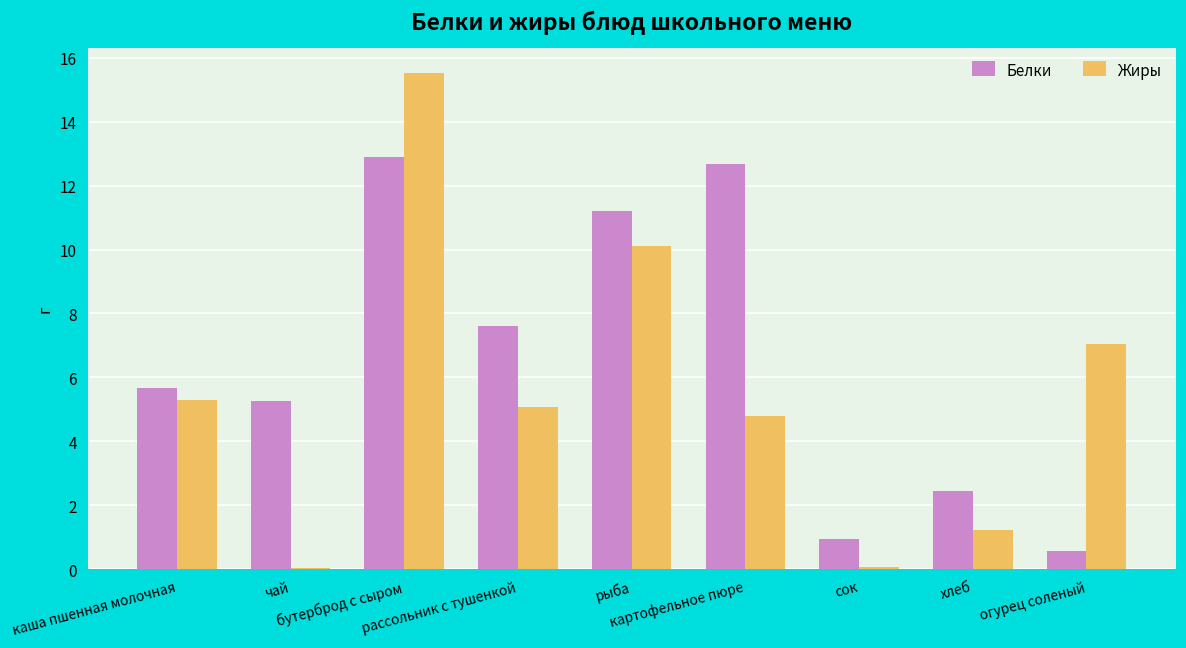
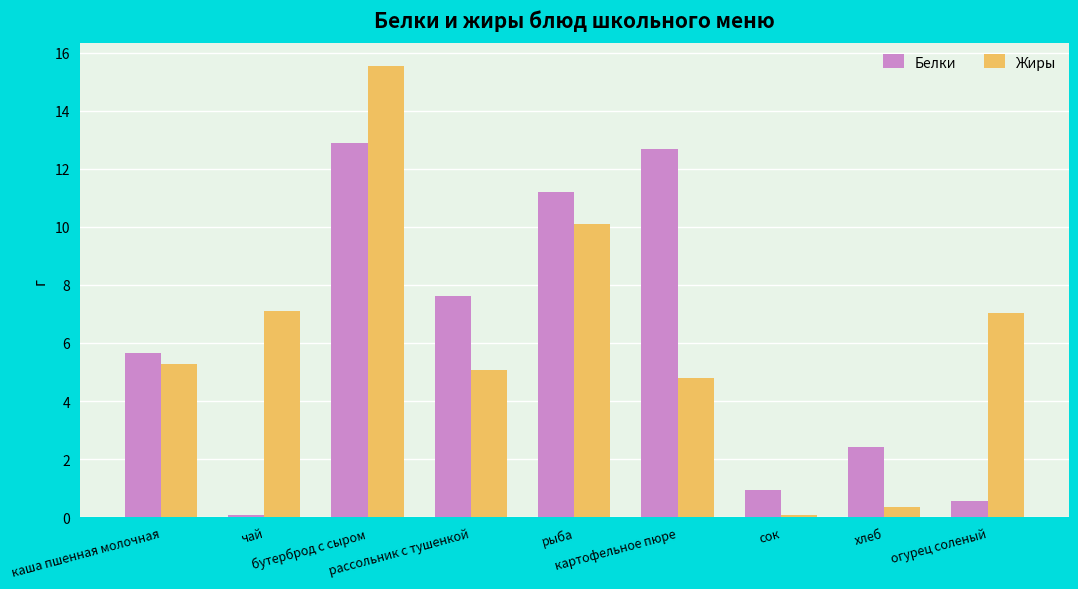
Белки, чай: 5.3 -> 0.1
Жиры, чай: 0.0 -> 7.1
Жиры, хлеб: 1.2 -> 0.4
